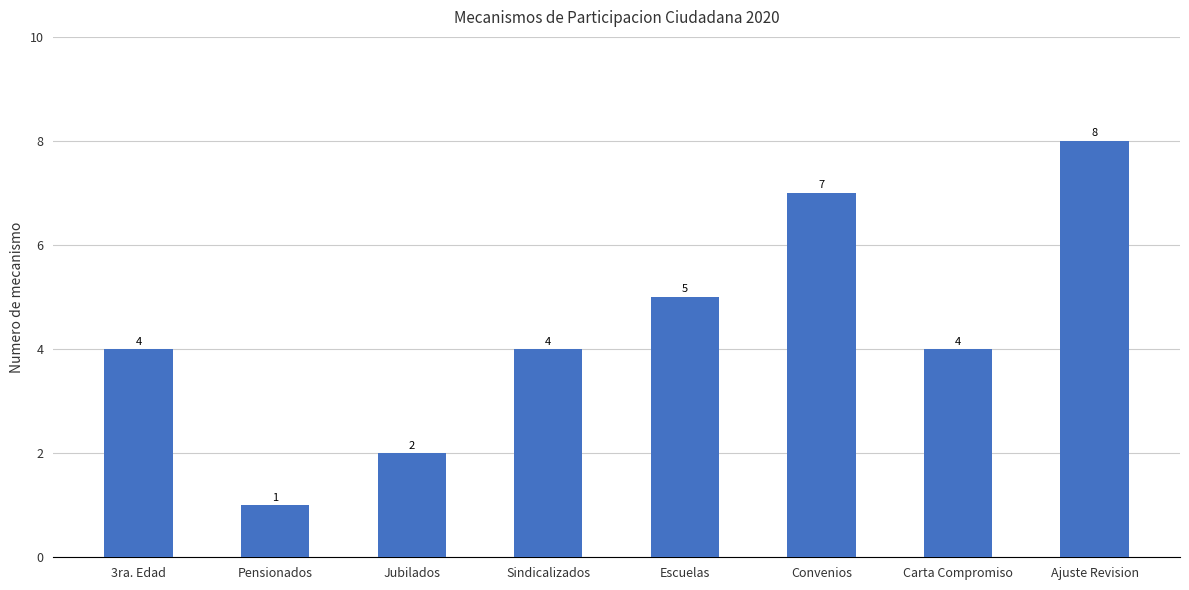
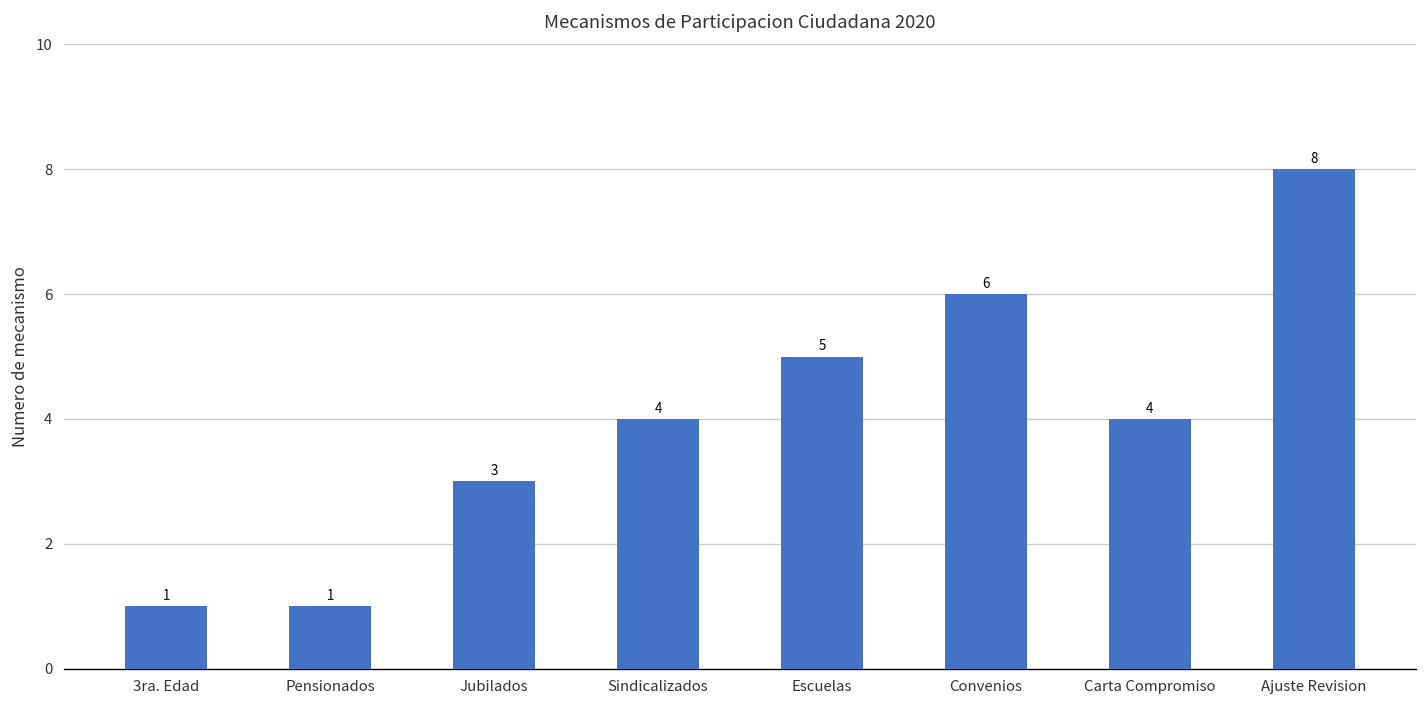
3ra. Edad: 4 -> 1
Jubilados: 2 -> 3
Convenios: 7 -> 6
